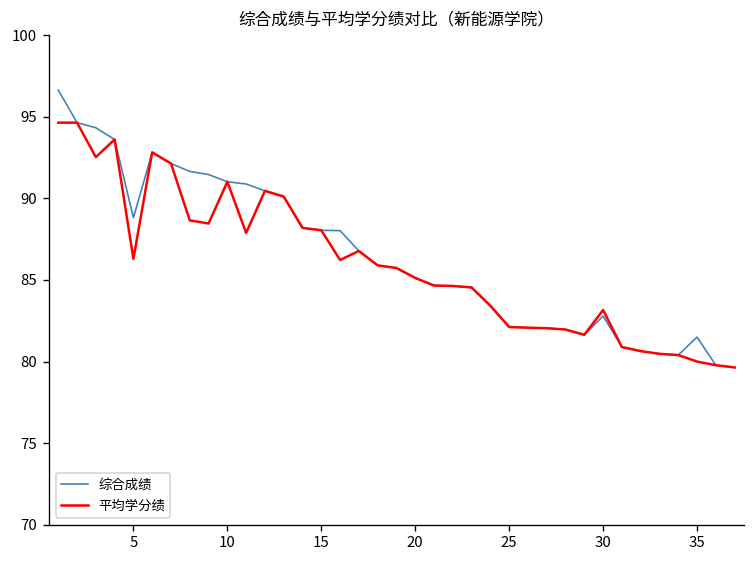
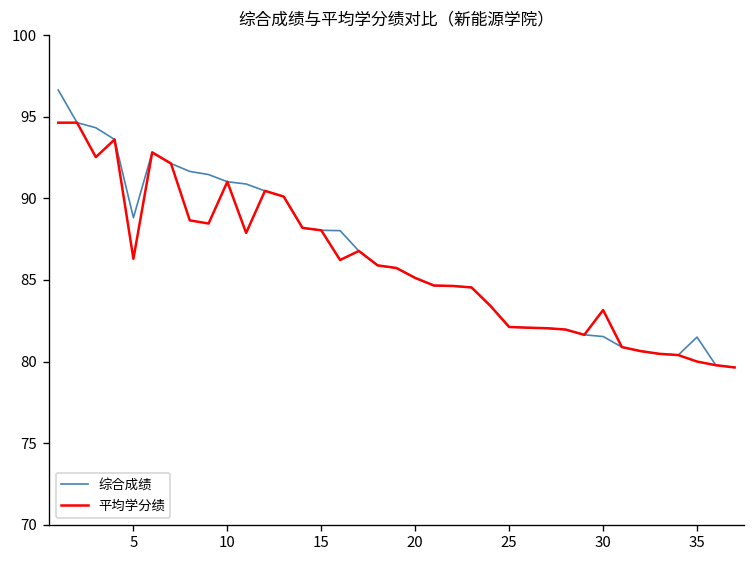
综合成绩, 30: 82.8 -> 81.5
